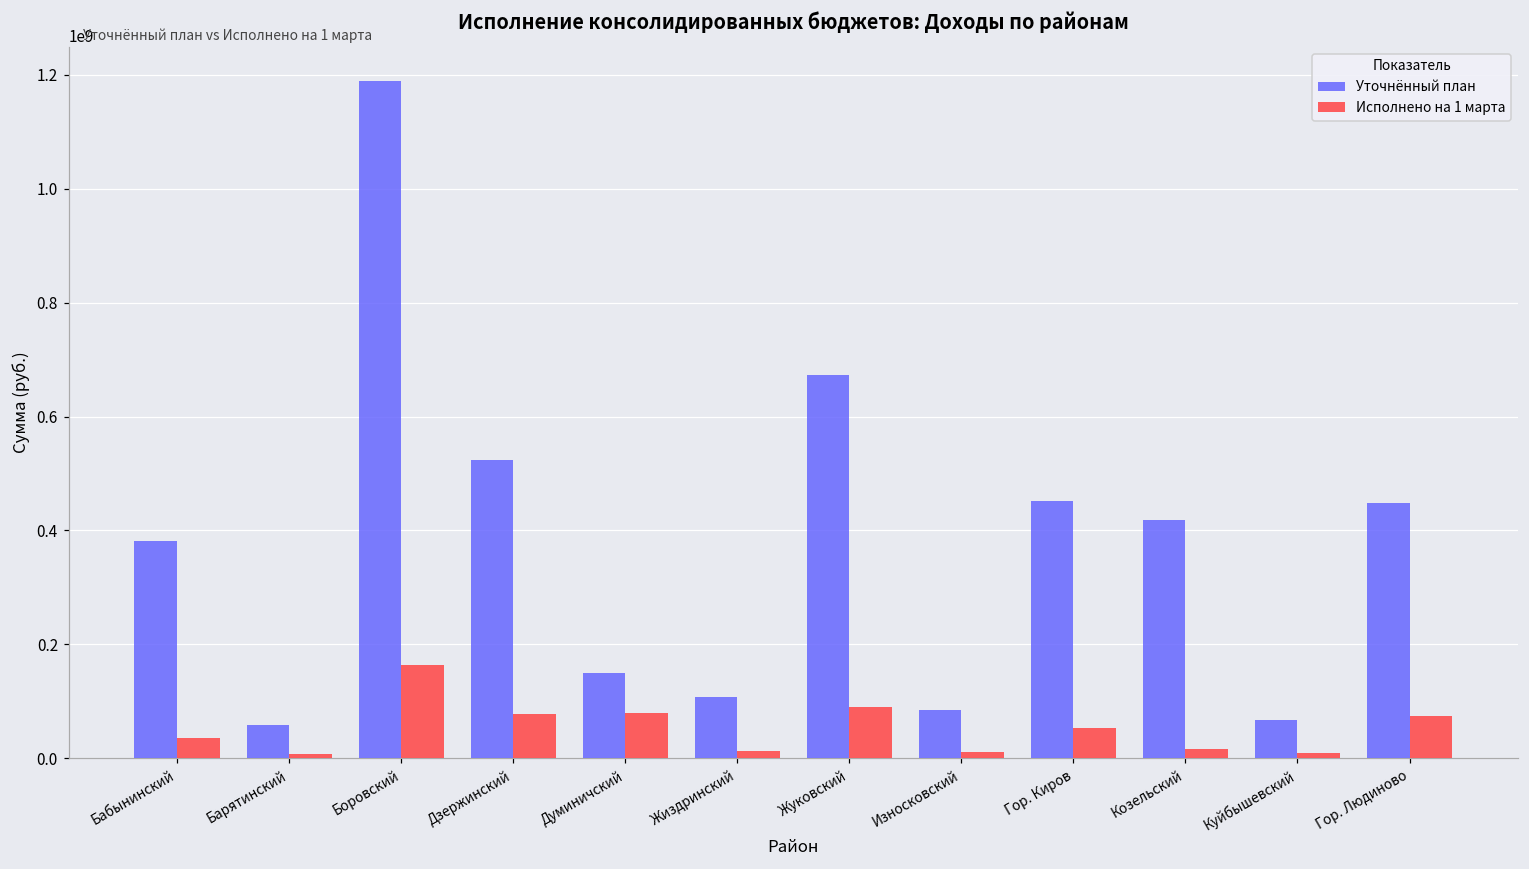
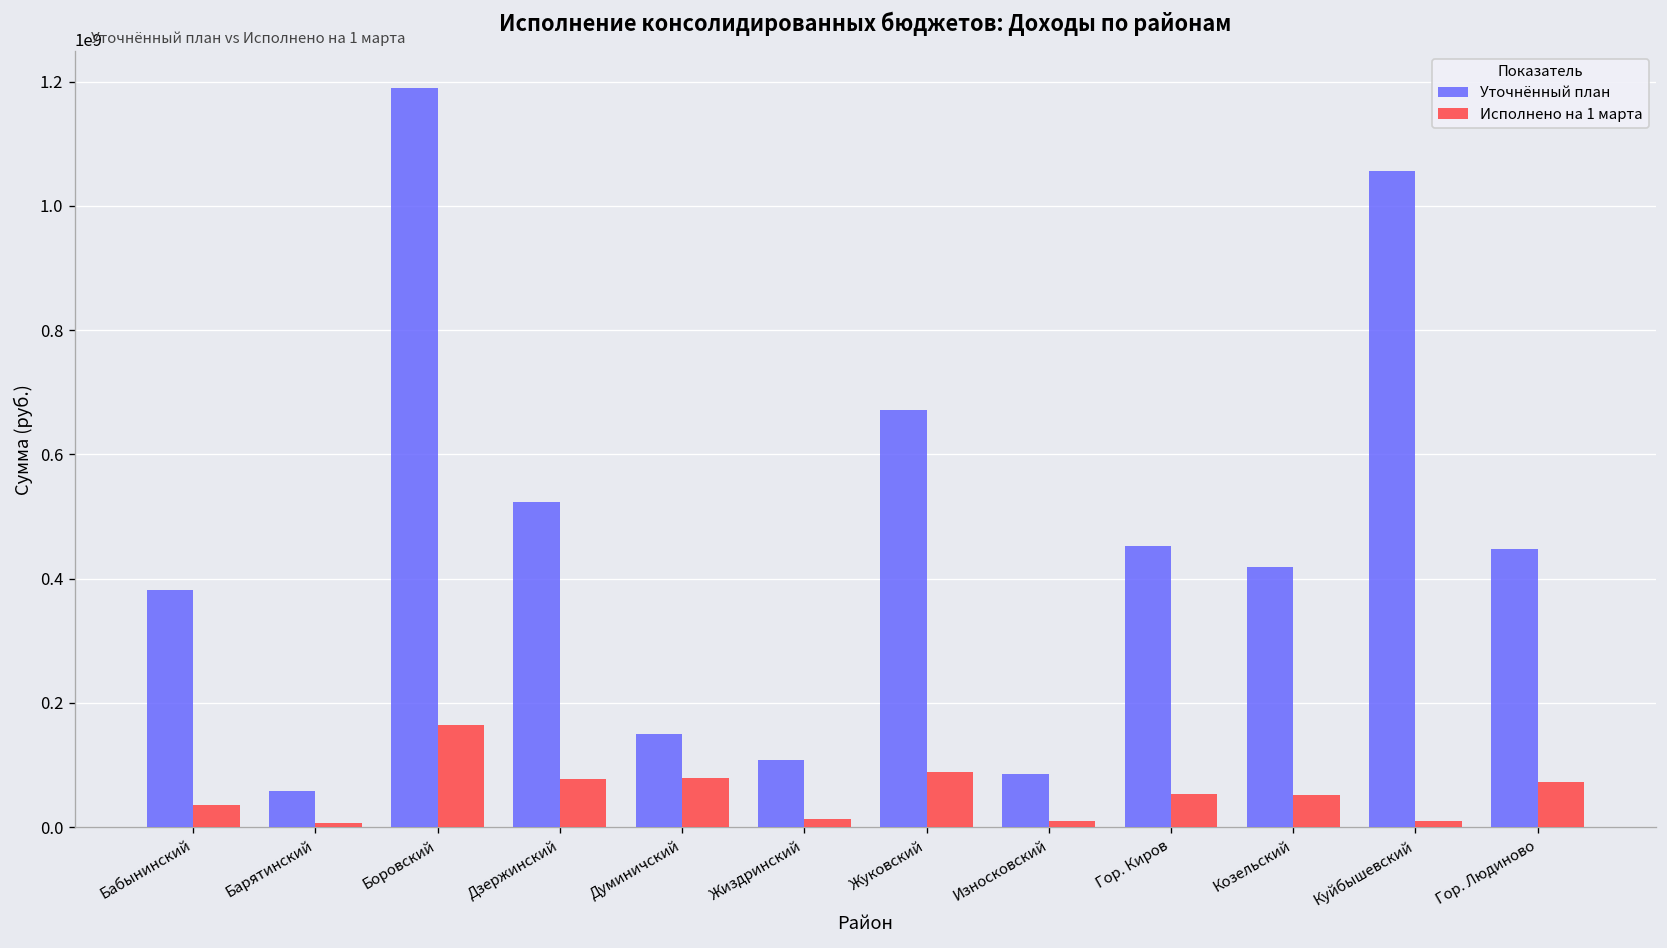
Исполнено на 1 марта, Козельский: 20000000 -> 50000000
Уточнённый план, Куйбышевский: 70000000 -> 1060000000
